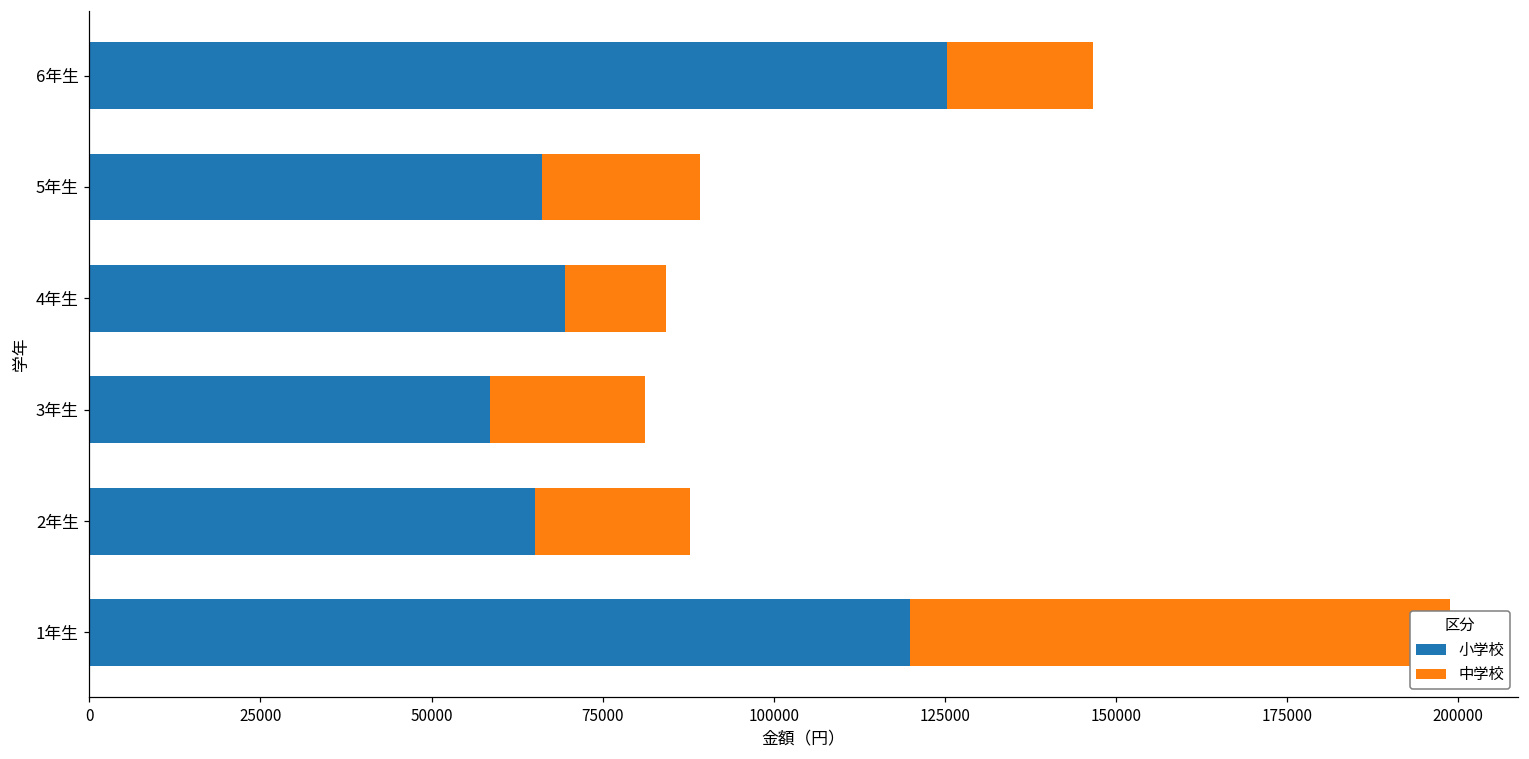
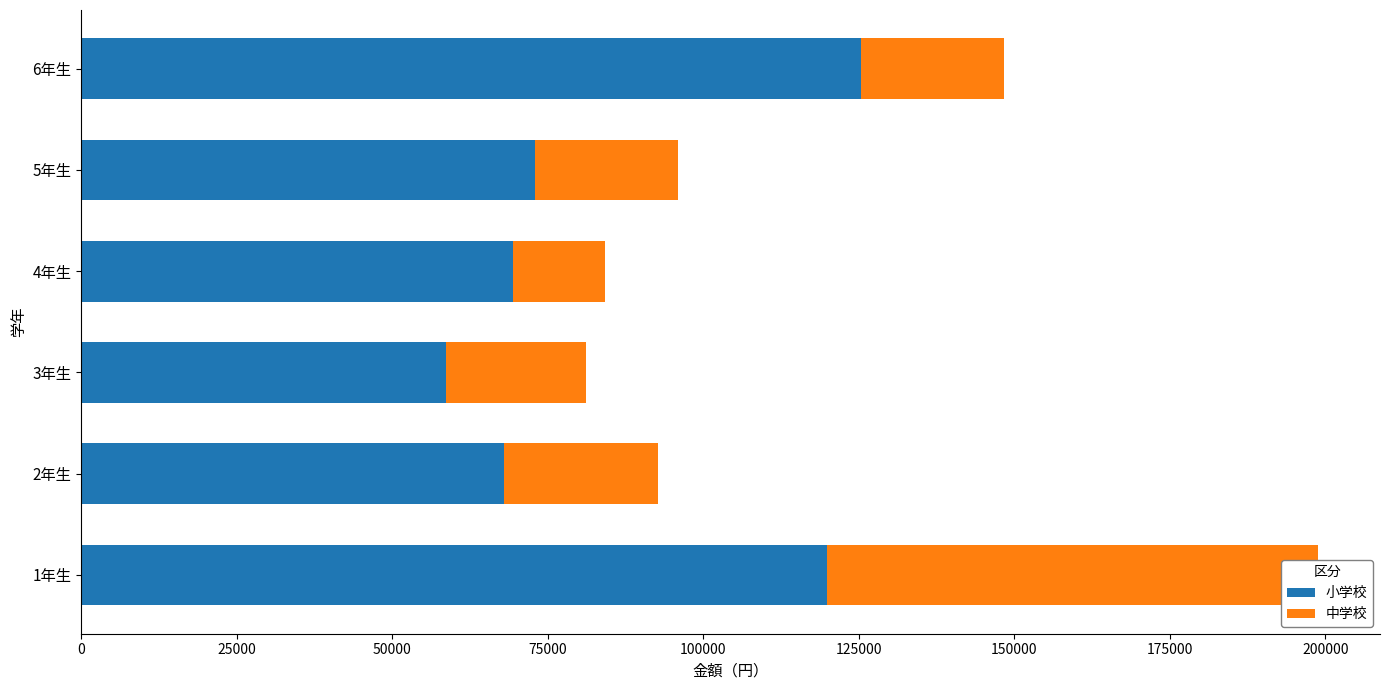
中学校, 6年生: 21000 -> 23000
小学校, 5年生: 66000 -> 73000
小学校, 2年生: 65000 -> 68000
中学校, 2年生: 23000 -> 25000
